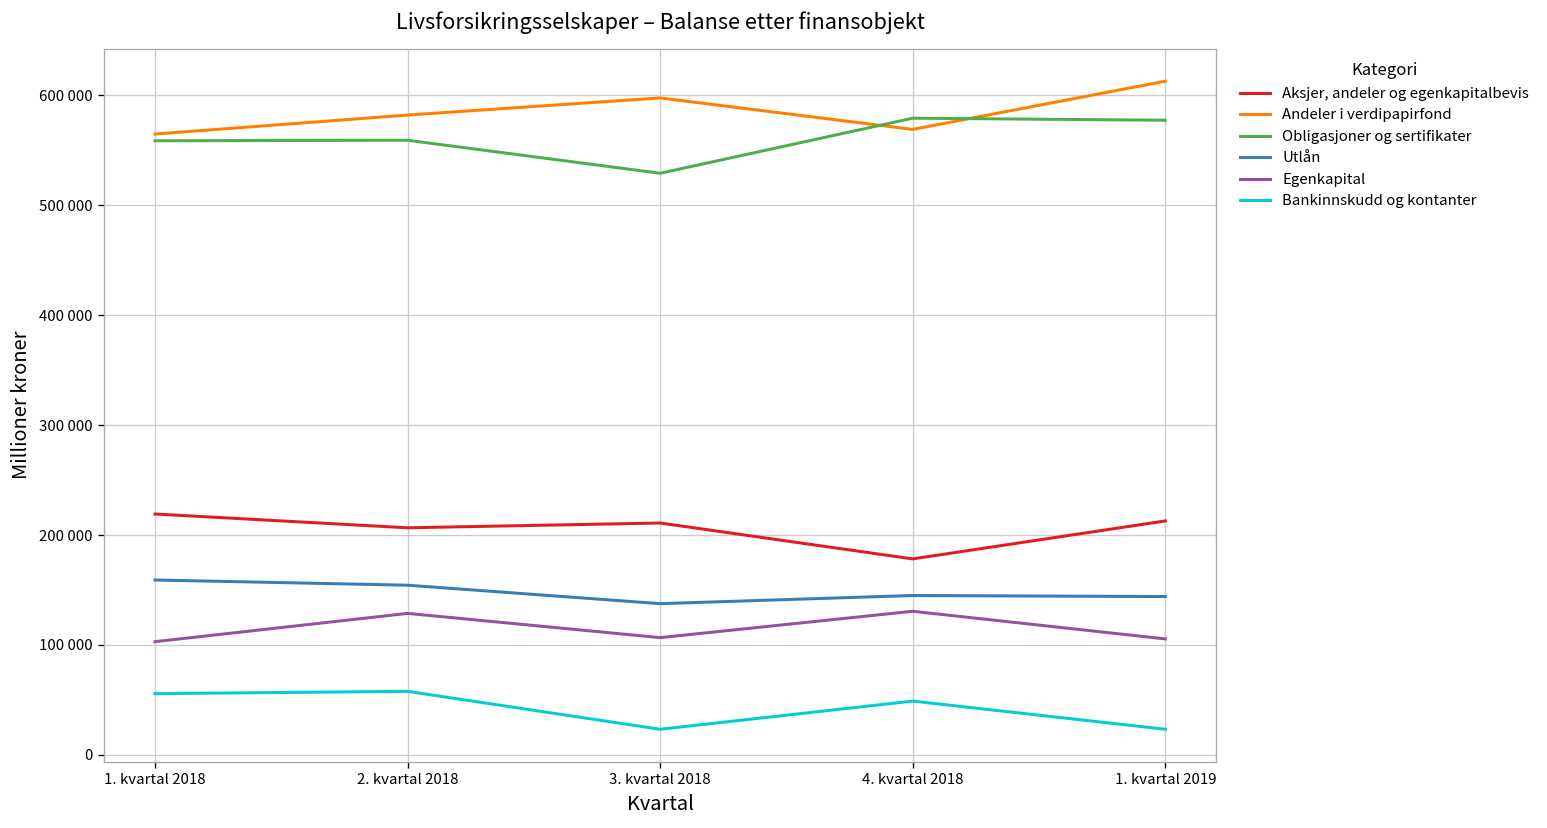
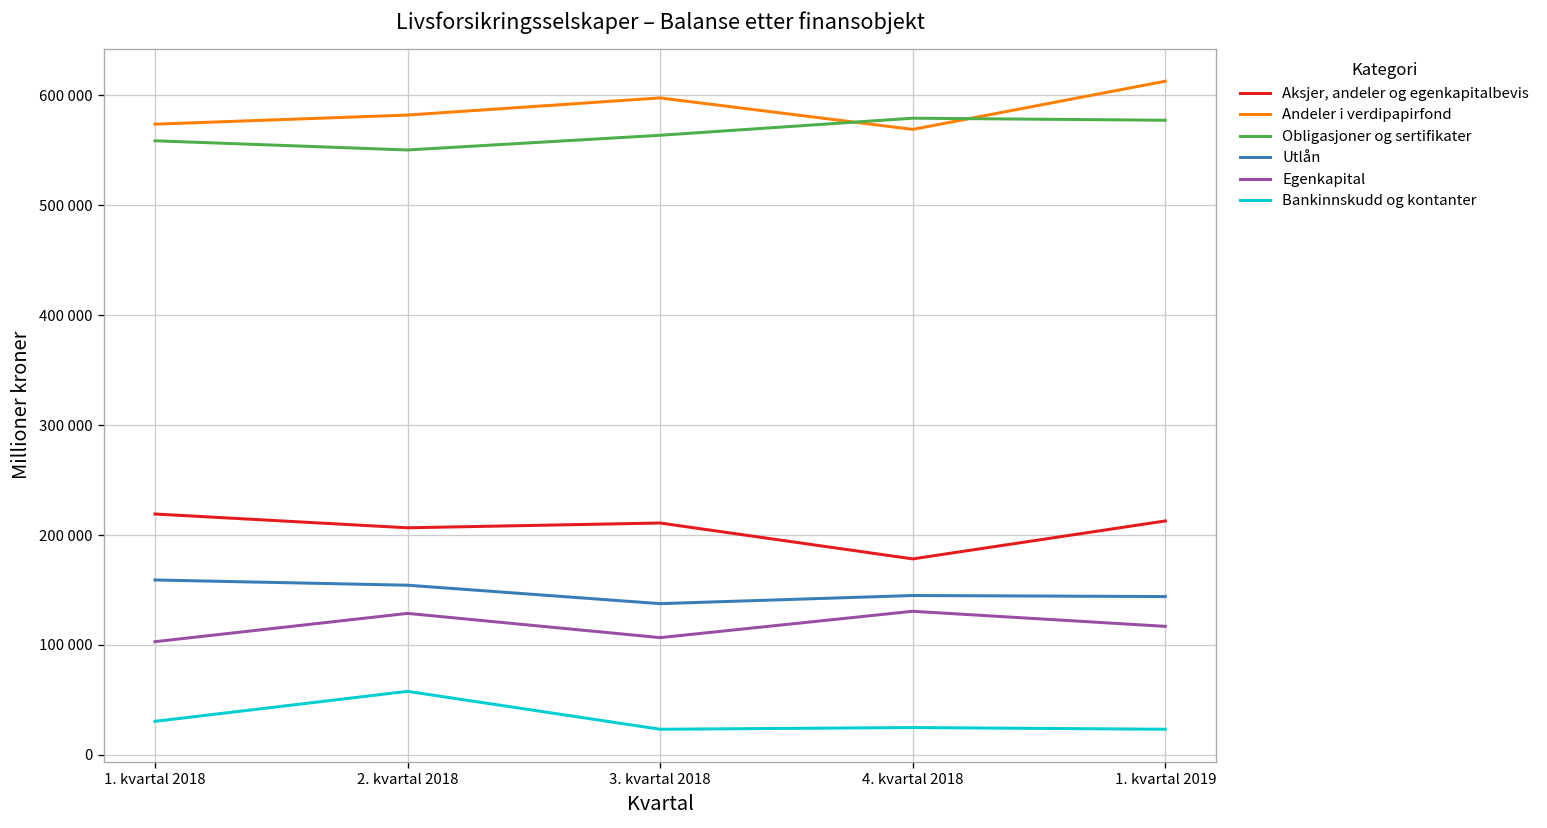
Andeler i verdipapirfond, 1. kvartal 2018: 560000 -> 570000
Bankinnskudd og kontanter, 1. kvartal 2018: 60000 -> 30000
Obligasjoner og sertifikater, 2. kvartal 2018: 560000 -> 550000
Obligasjoner og sertifikater, 3. kvartal 2018: 530000 -> 560000
Bankinnskudd og kontanter, 4. kvartal 2018: 50000 -> 20000
Egenkapital, 1. kvartal 2019: 110000 -> 120000
